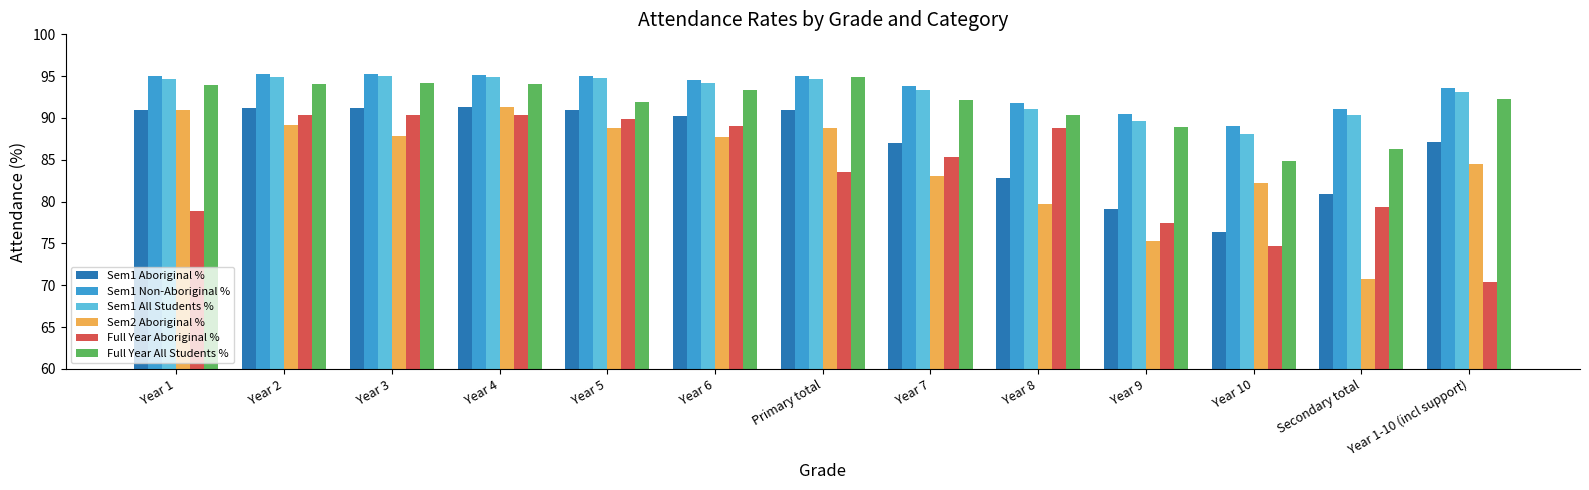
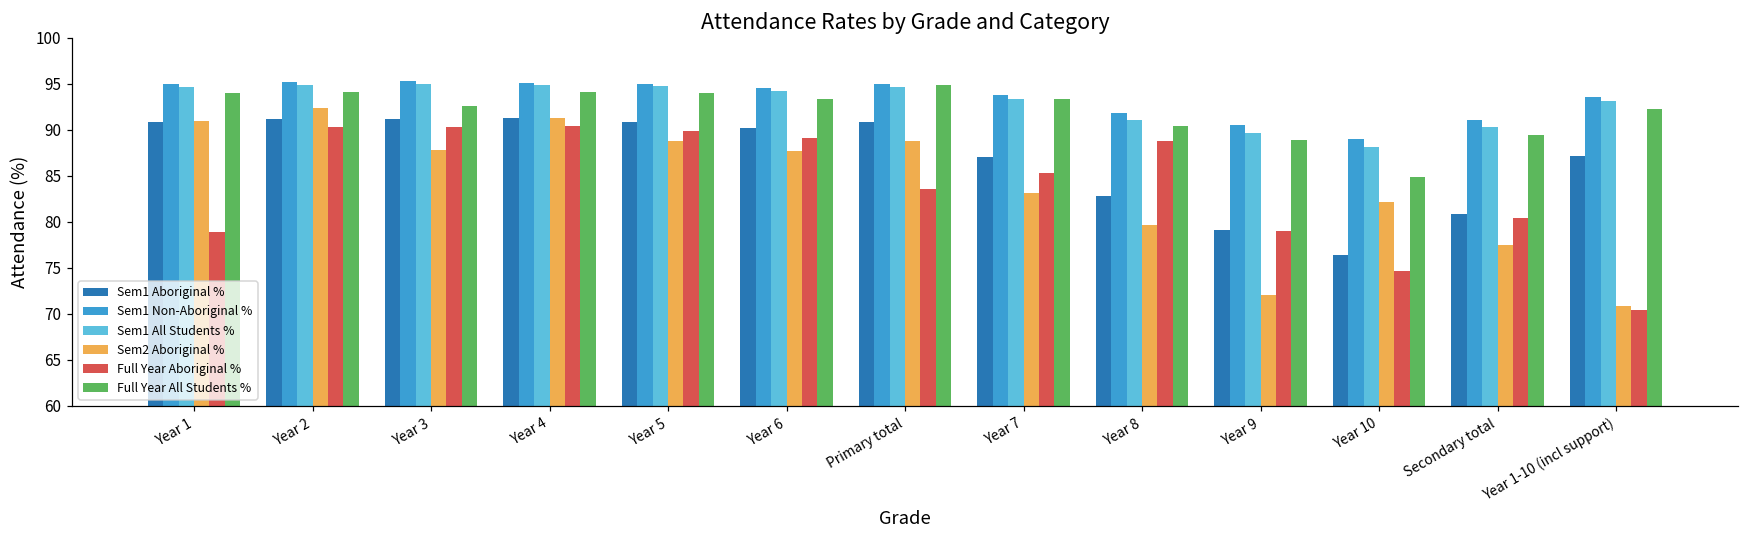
Sem2 Aboriginal %, Year 2: 89 -> 92
Full Year All Students %, Year 3: 94 -> 93
Full Year All Students %, Year 5: 92 -> 94
Full Year All Students %, Year 7: 92 -> 93
Sem2 Aboriginal %, Year 9: 75 -> 72
Full Year Aboriginal %, Year 9: 77 -> 79
Sem2 Aboriginal %, Secondary total: 71 -> 78
Full Year Aboriginal %, Secondary total: 79 -> 80
Full Year All Students %, Secondary total: 86 -> 89
Sem2 Aboriginal %, Year 1-10 (incl support): 85 -> 71
